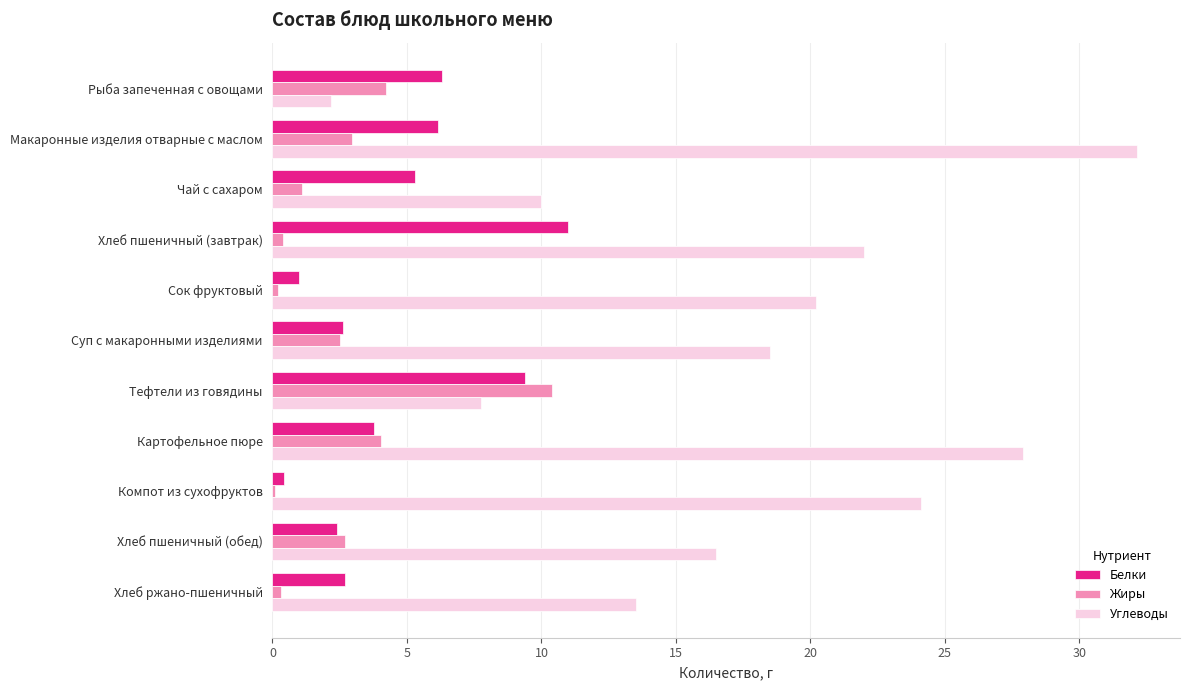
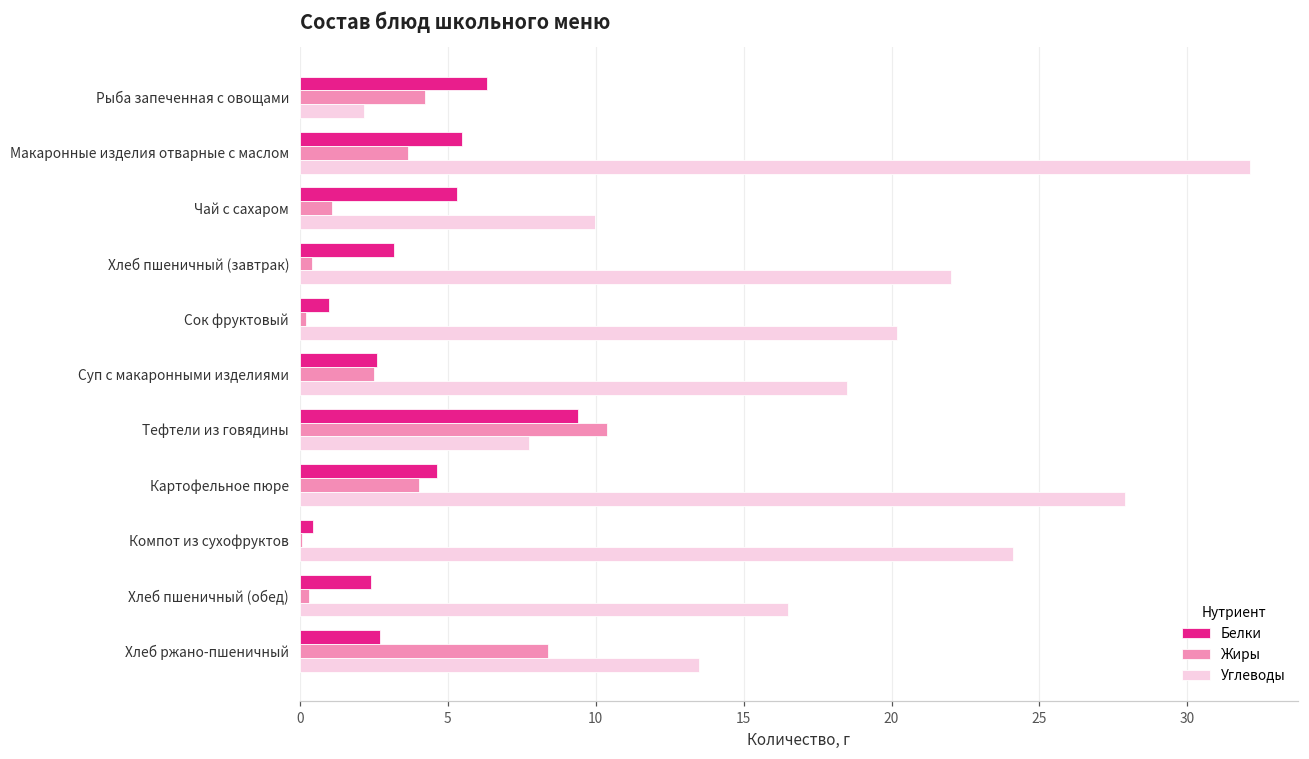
Белки, Макаронные изделия отварные с маслом: 6.2 -> 5.5
Жиры, Макаронные изделия отварные с маслом: 2.9 -> 3.7
Белки, Хлеб пшеничный (завтрак): 11.0 -> 3.2
Белки, Картофельное пюре: 3.8 -> 4.6
Жиры, Хлеб пшеничный (обед): 2.7 -> 0.3
Жиры, Хлеб ржано-пшеничный: 0.3 -> 8.4
